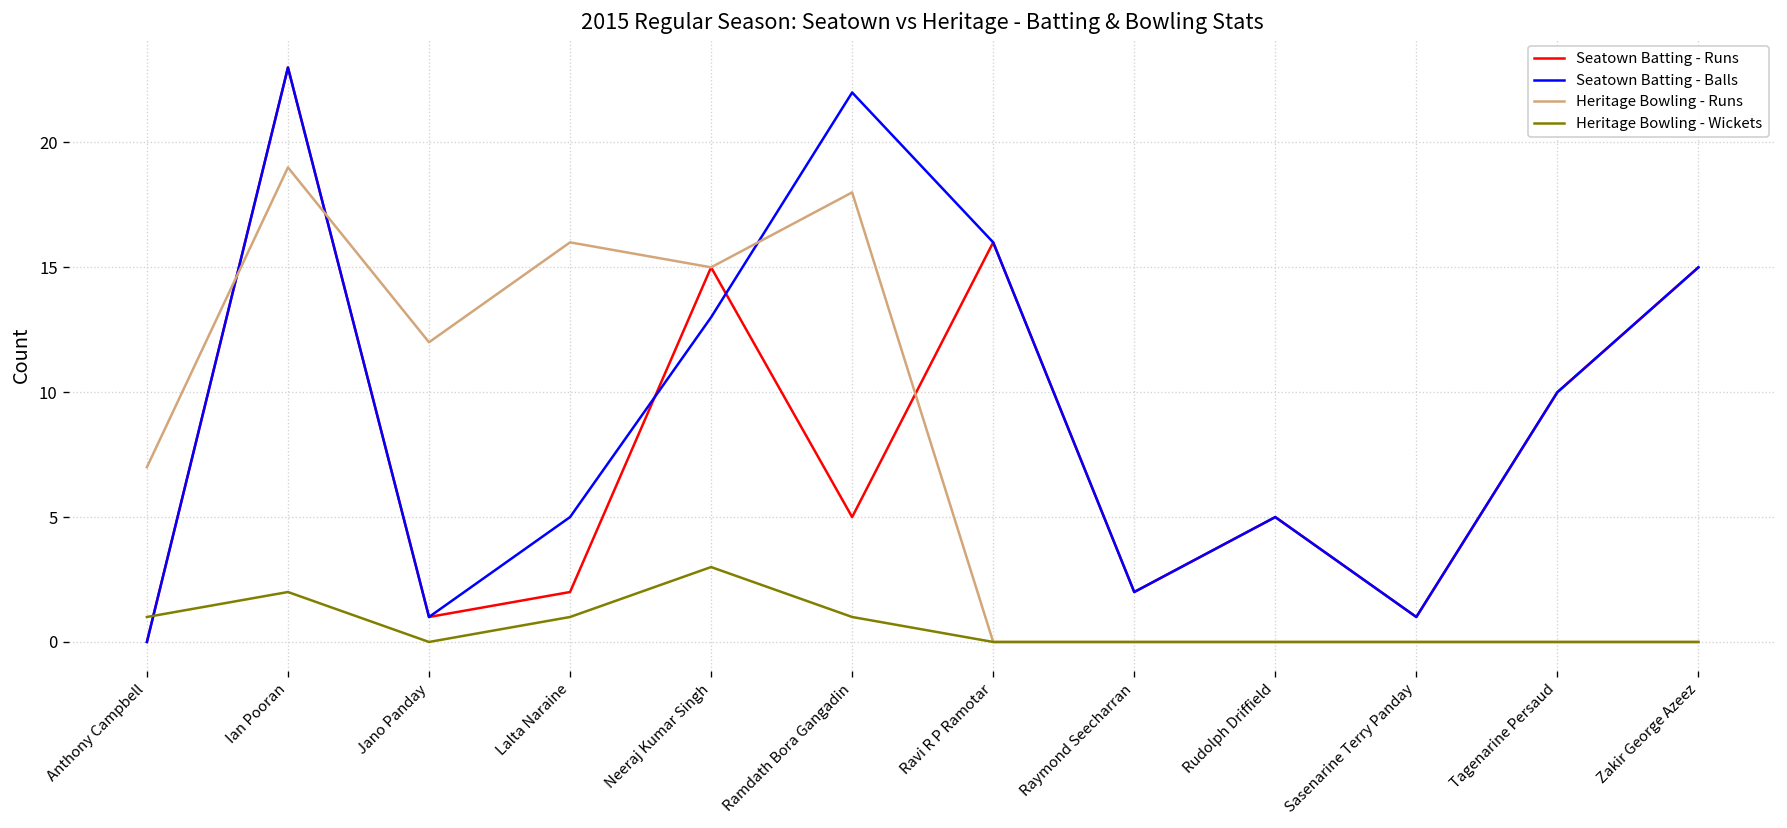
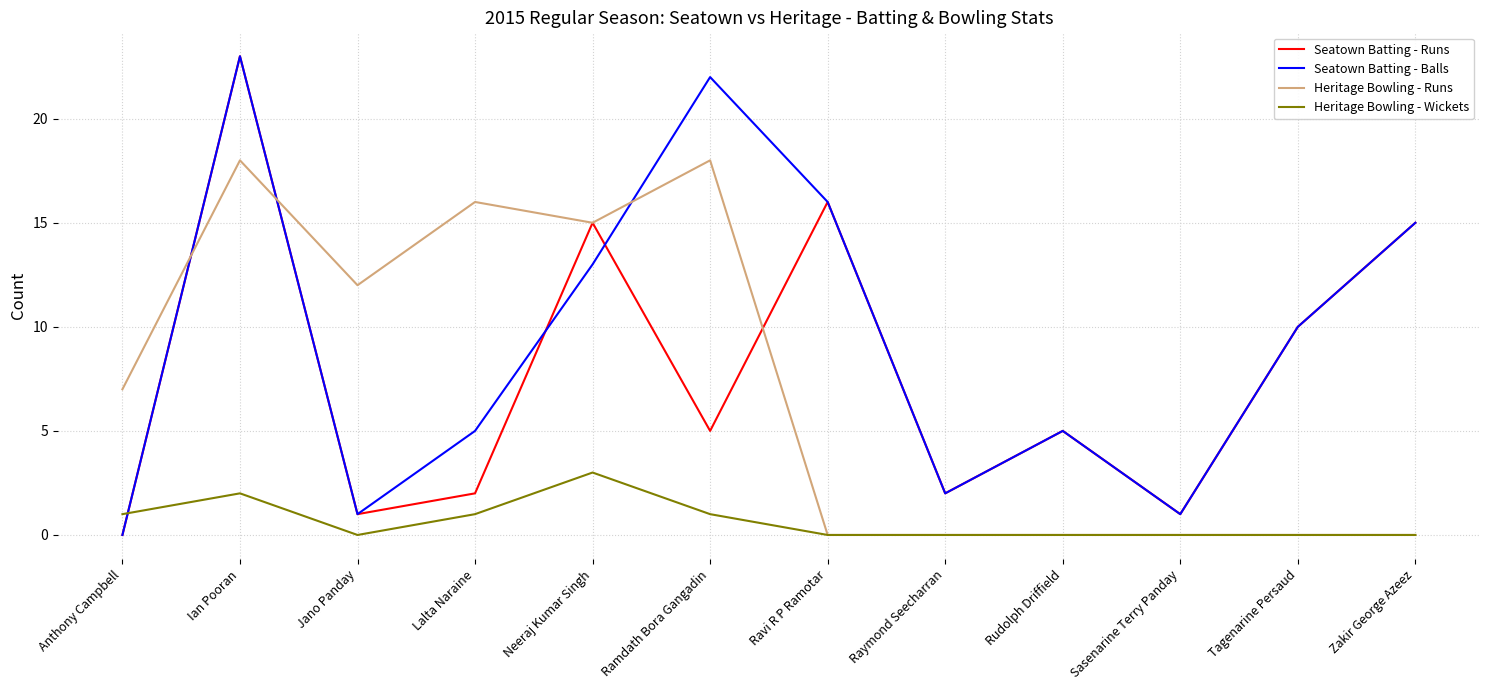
Heritage Bowling - Runs, Ian Pooran: 19 -> 18
